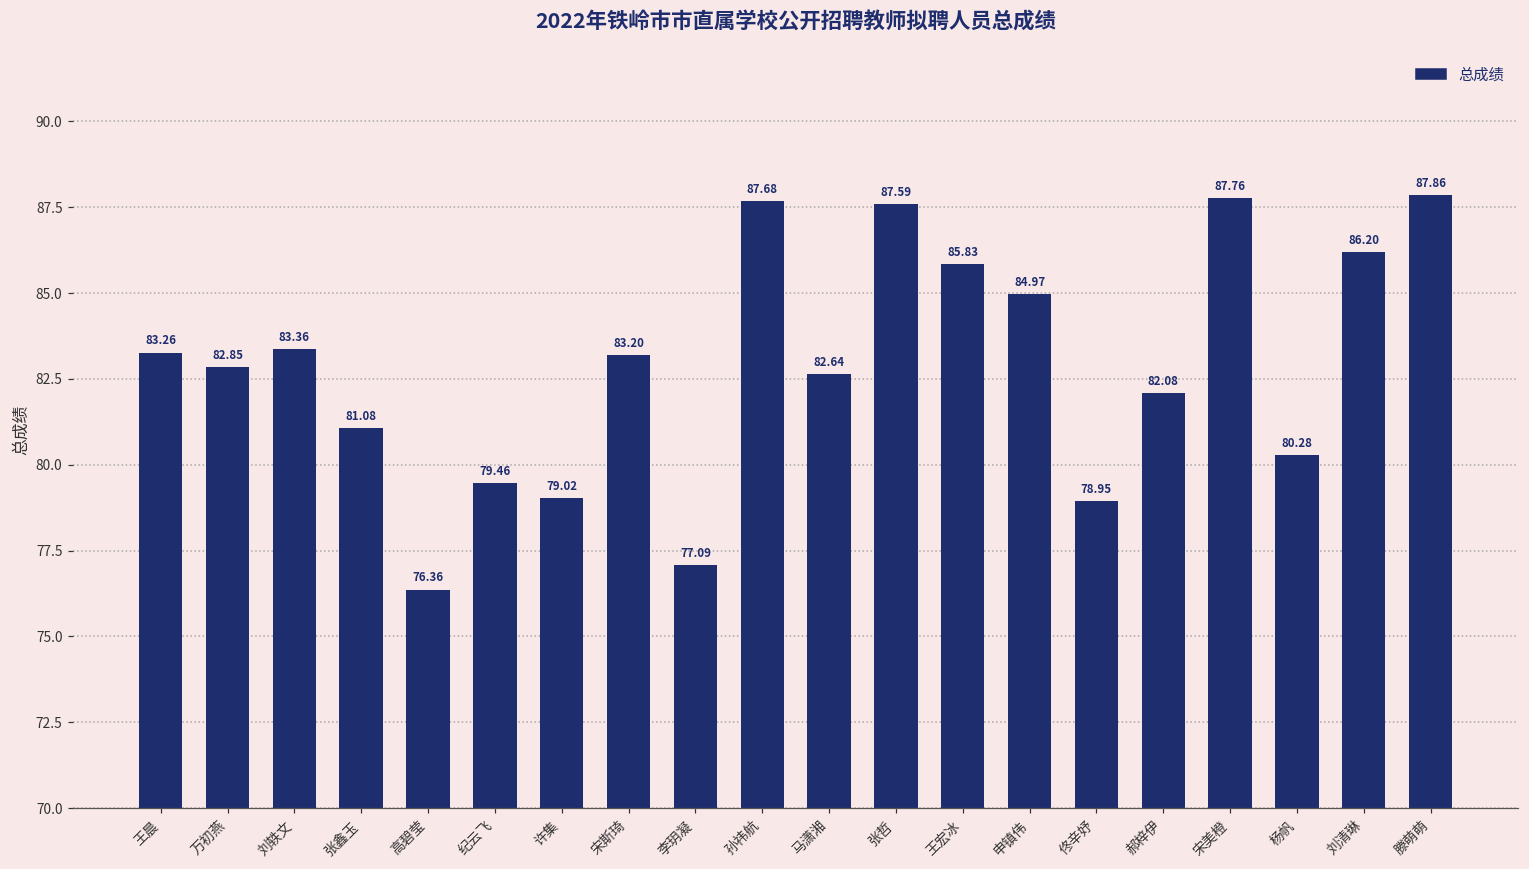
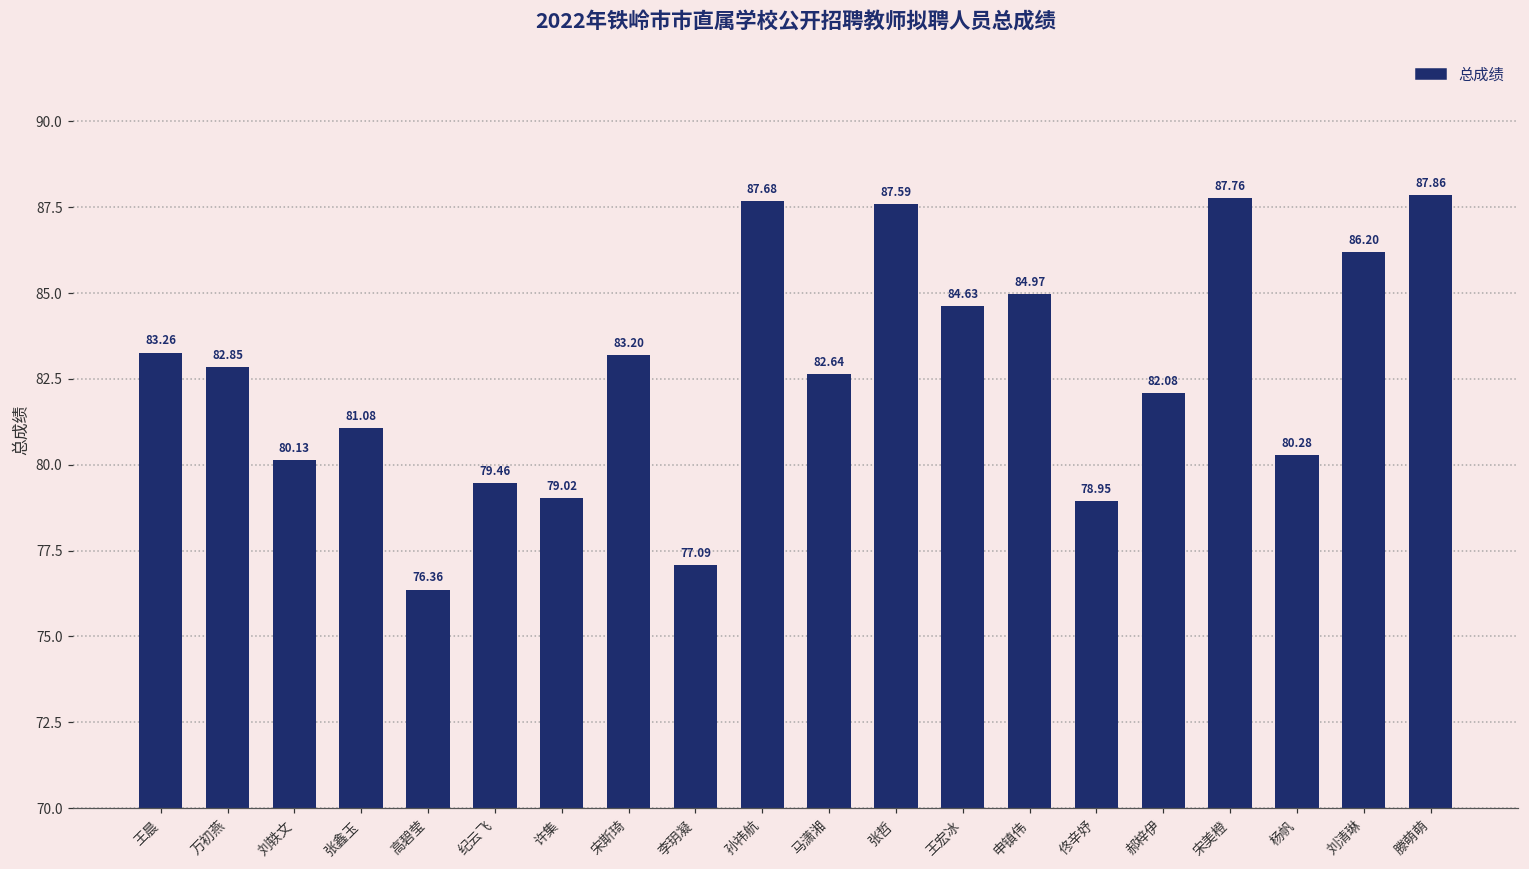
刘轶文: 83.36 -> 80.13
王宏冰: 85.83 -> 84.63
